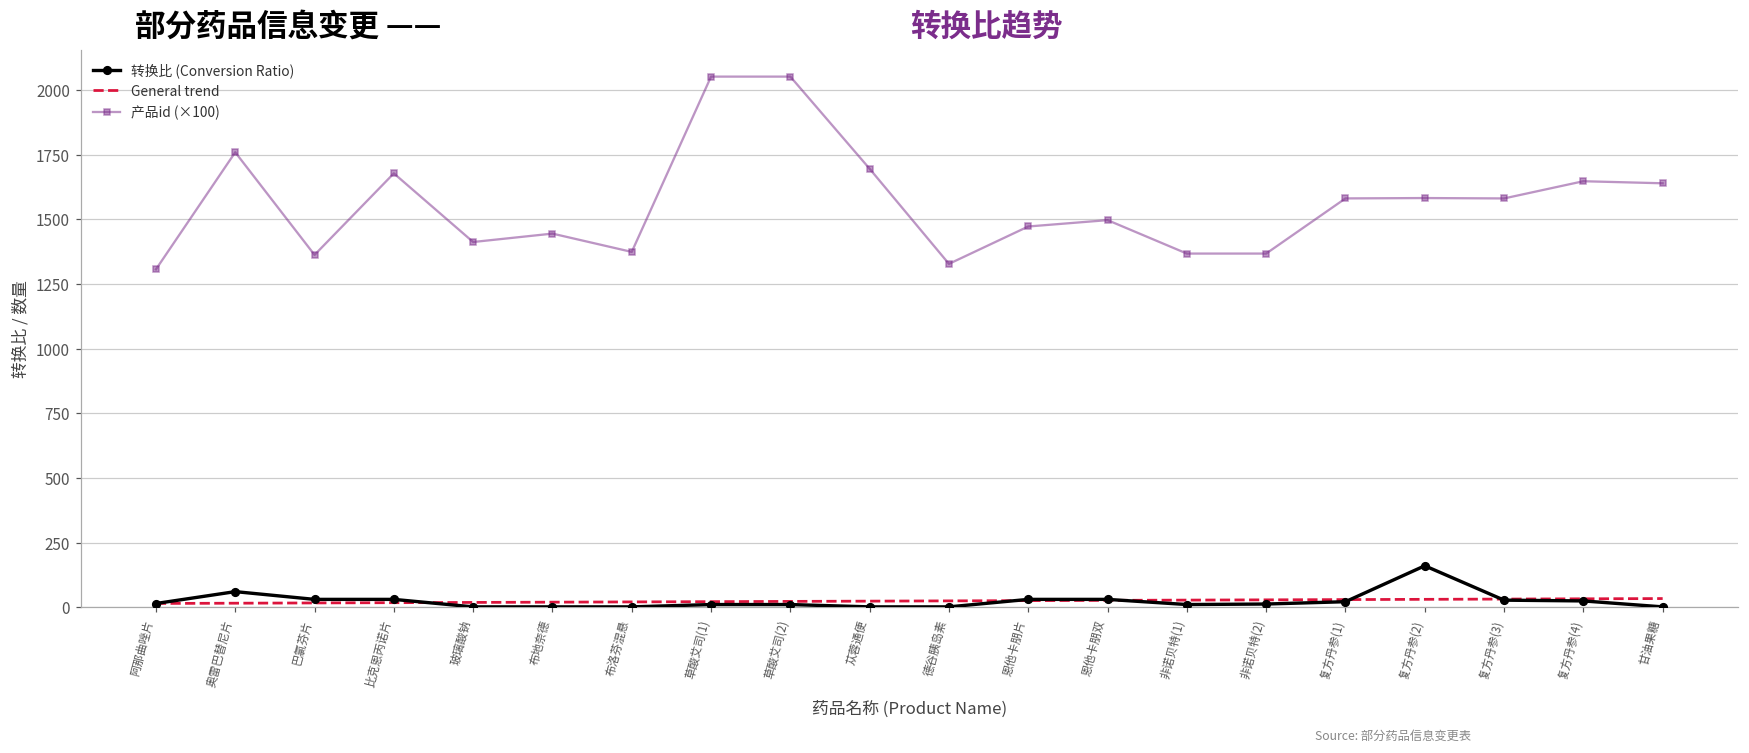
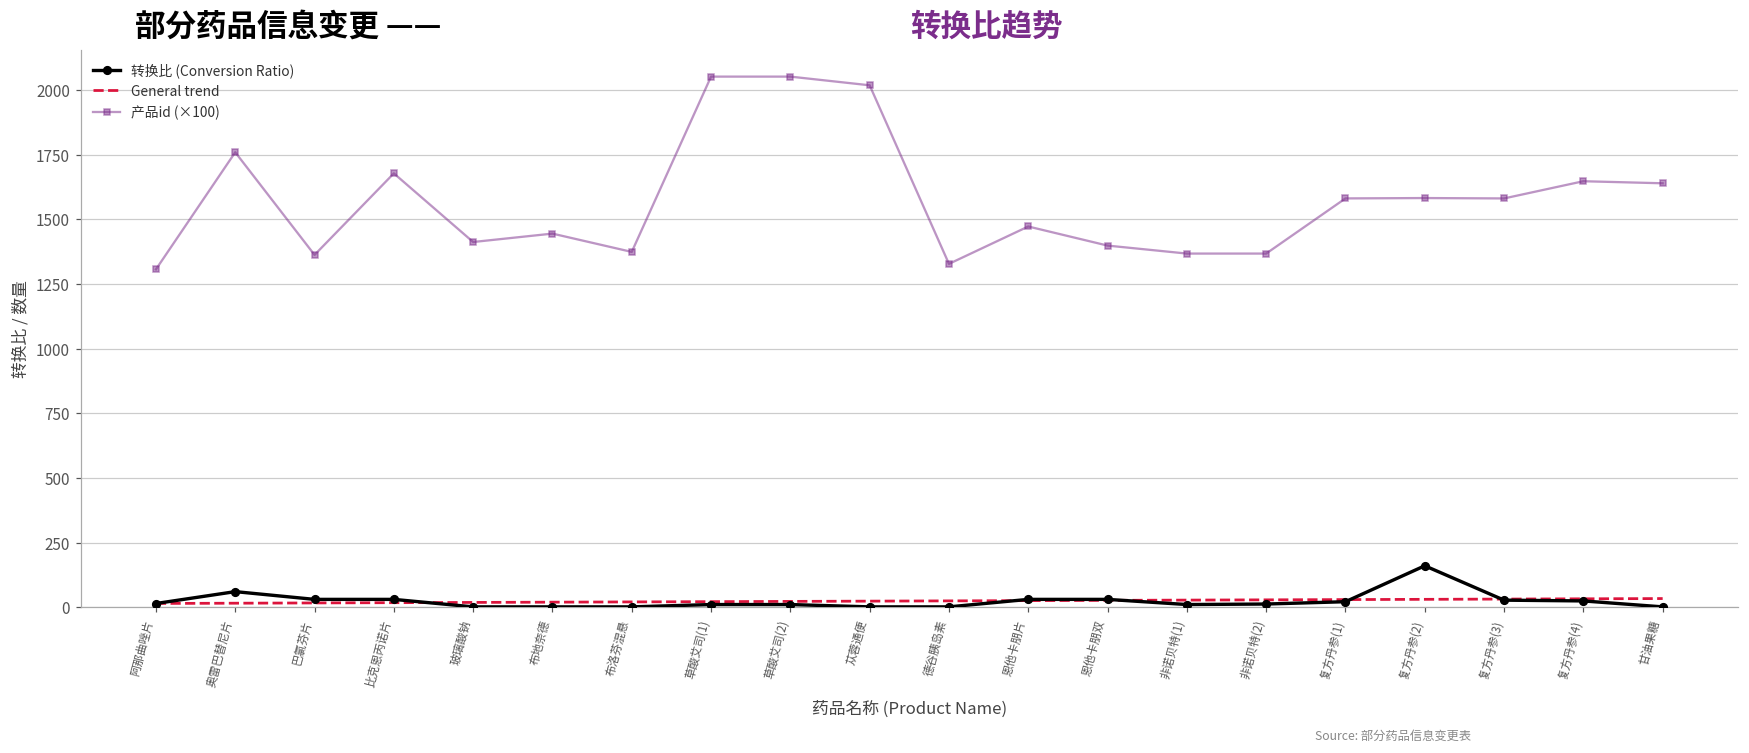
产品id (×100), 苁蓉通便: 1700 -> 2020
产品id (×100), 恩他卡朋双: 1500 -> 1400
